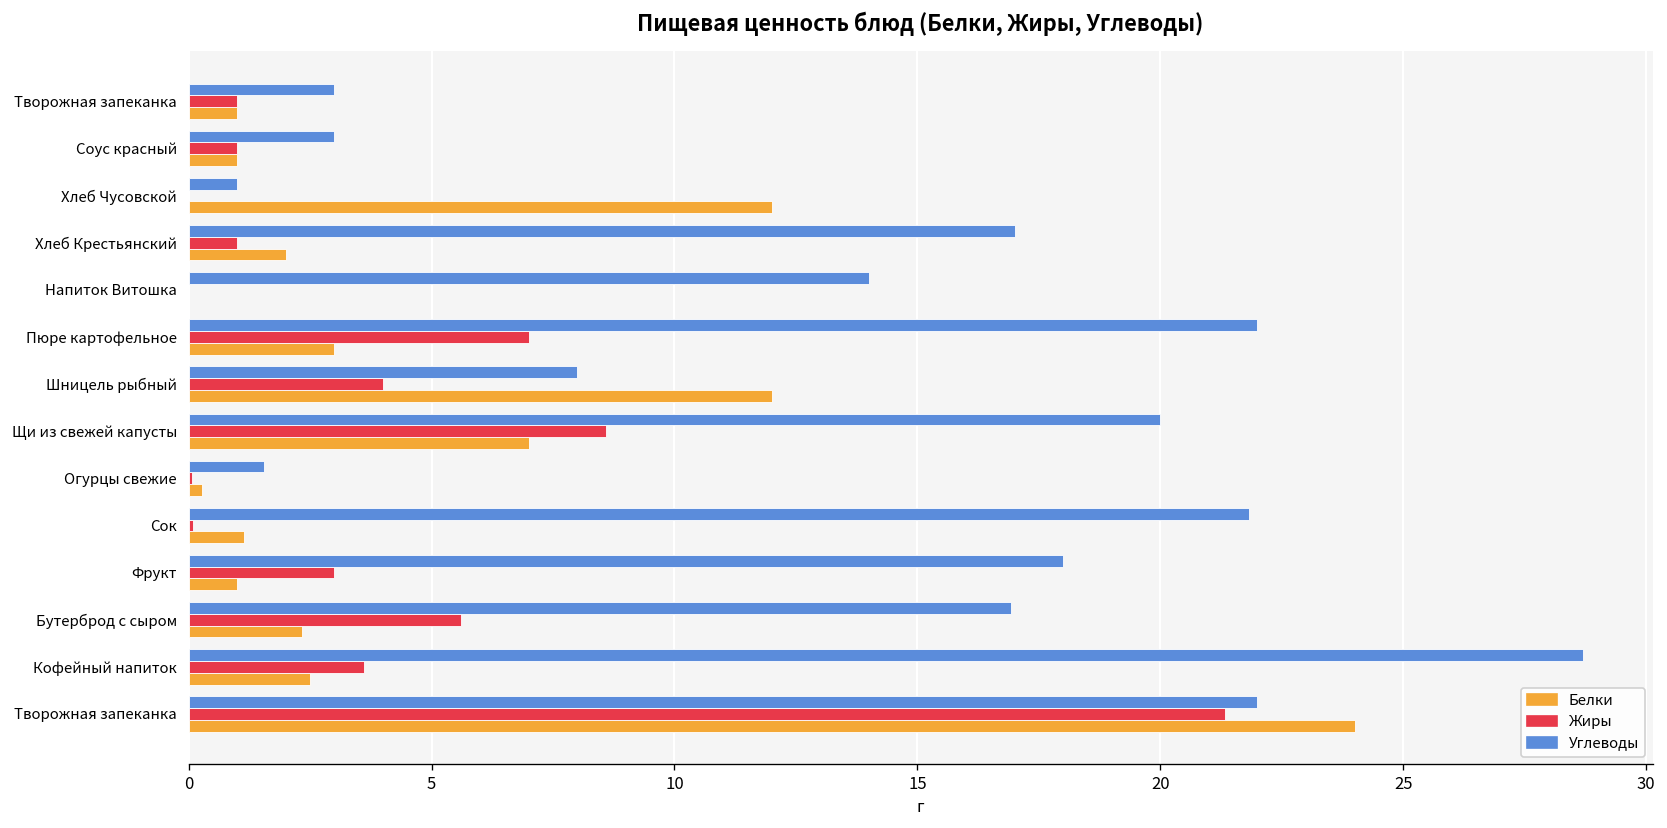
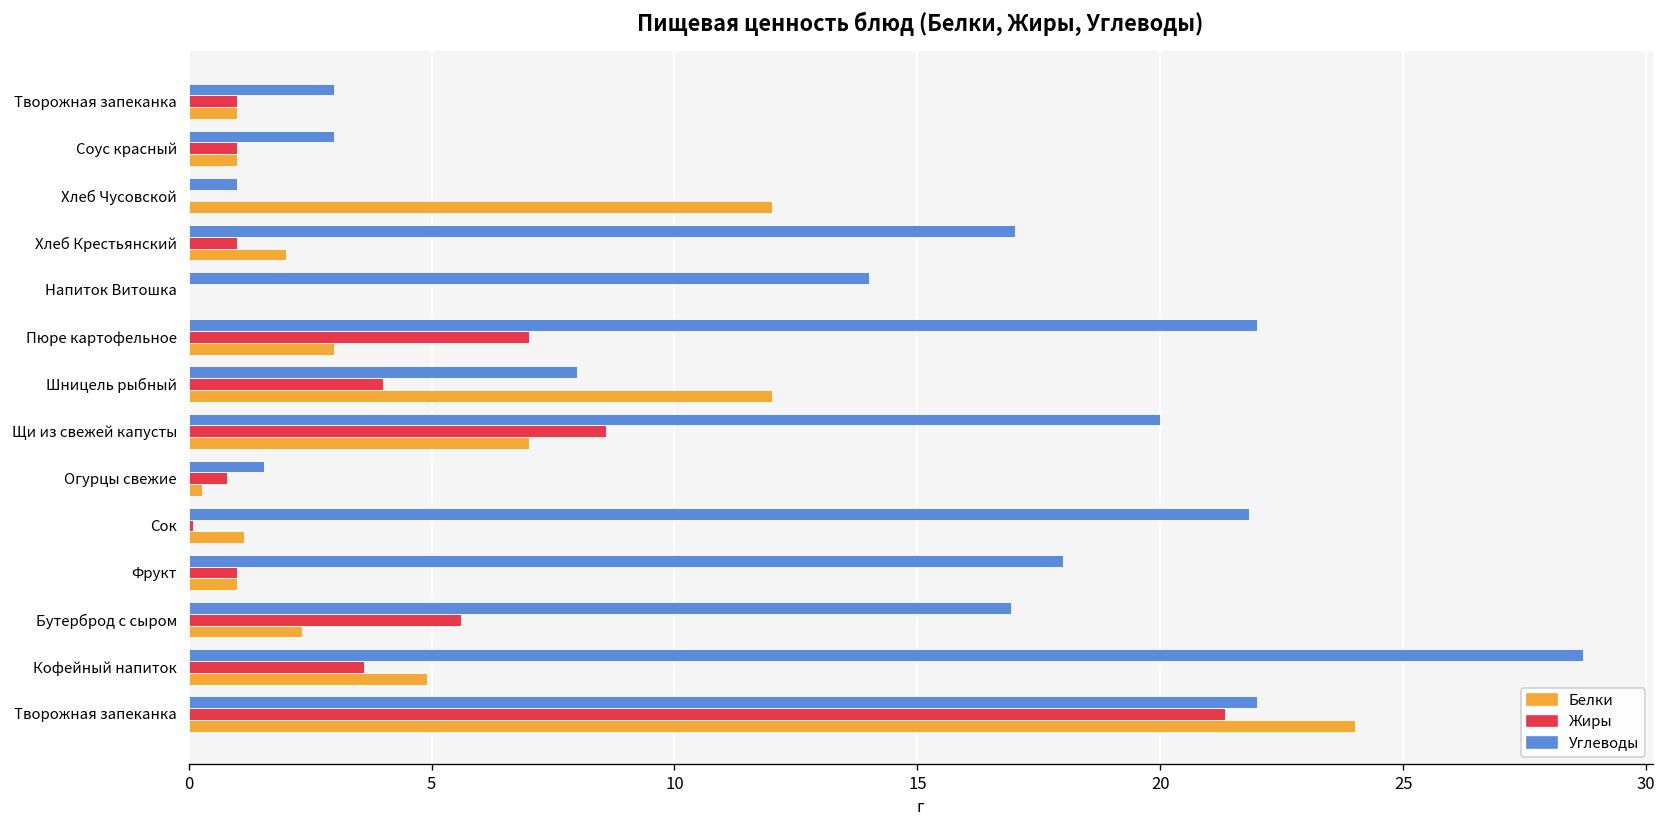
Жиры, Огурцы свежие: 0.1 -> 0.8
Жиры, Фрукт: 3 -> 1
Белки, Кофейный напиток: 2.5 -> 4.9
